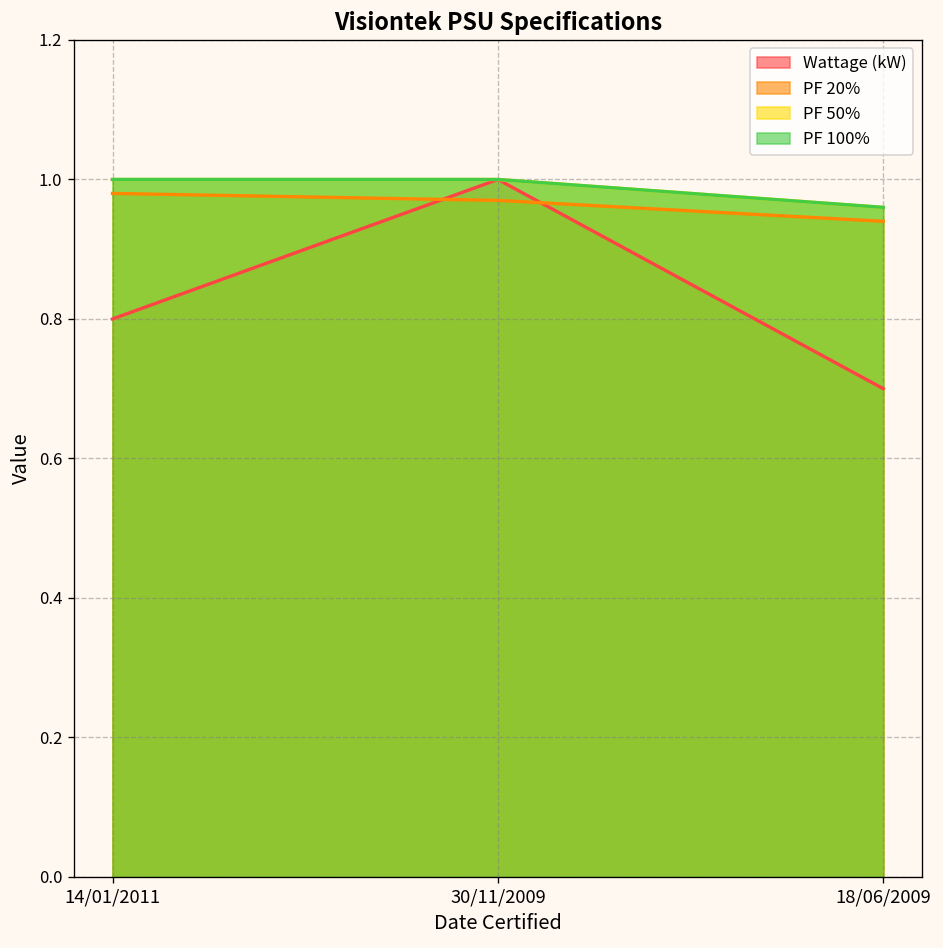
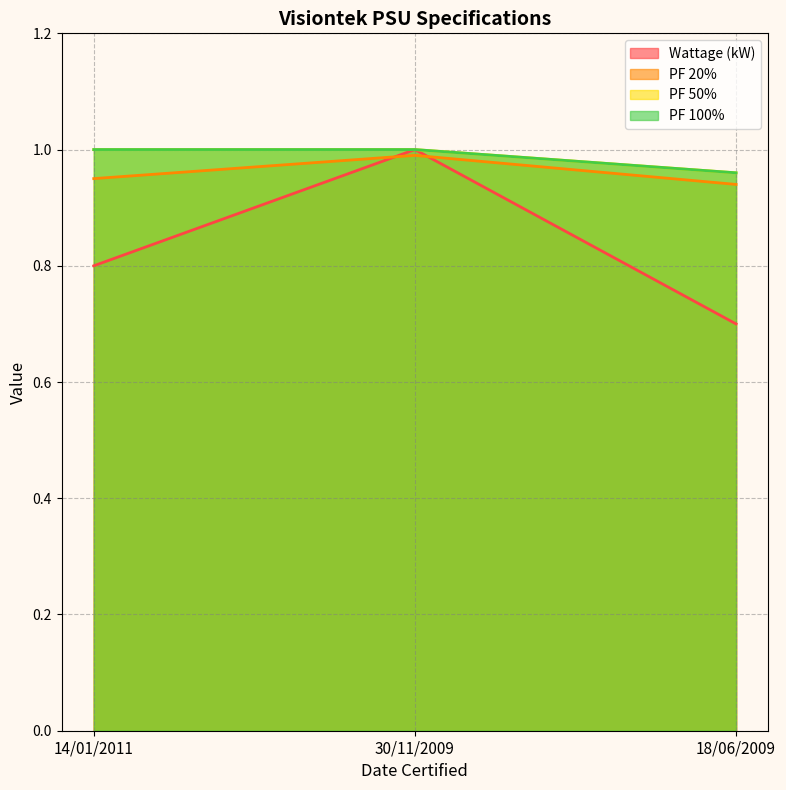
PF 20%, 14/01/2011: 0.98 -> 0.95
PF 20%, 30/11/2009: 0.97 -> 0.99
